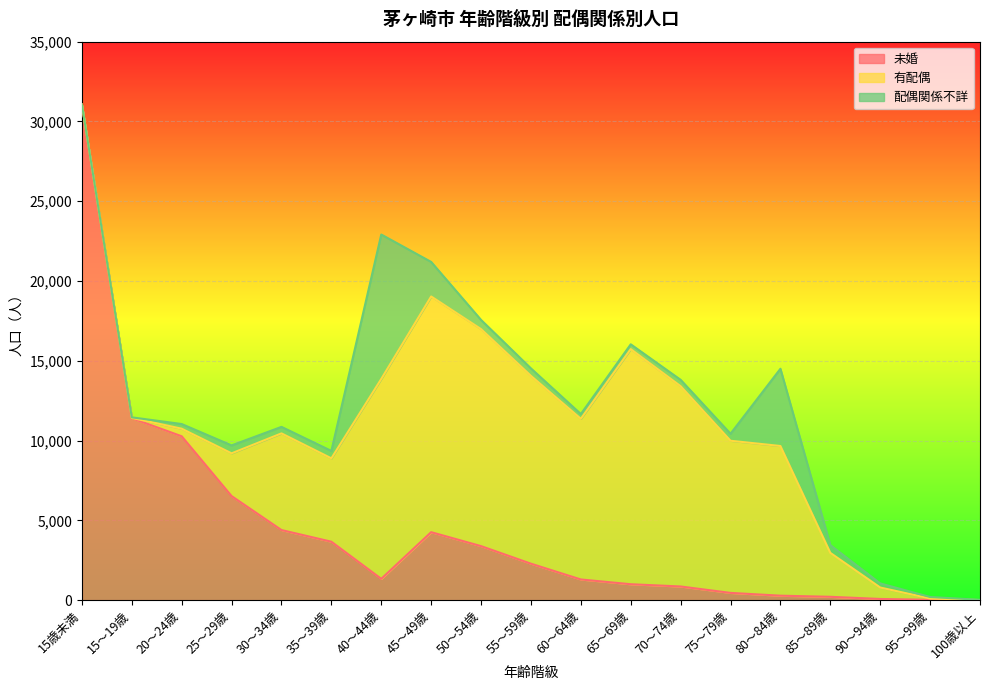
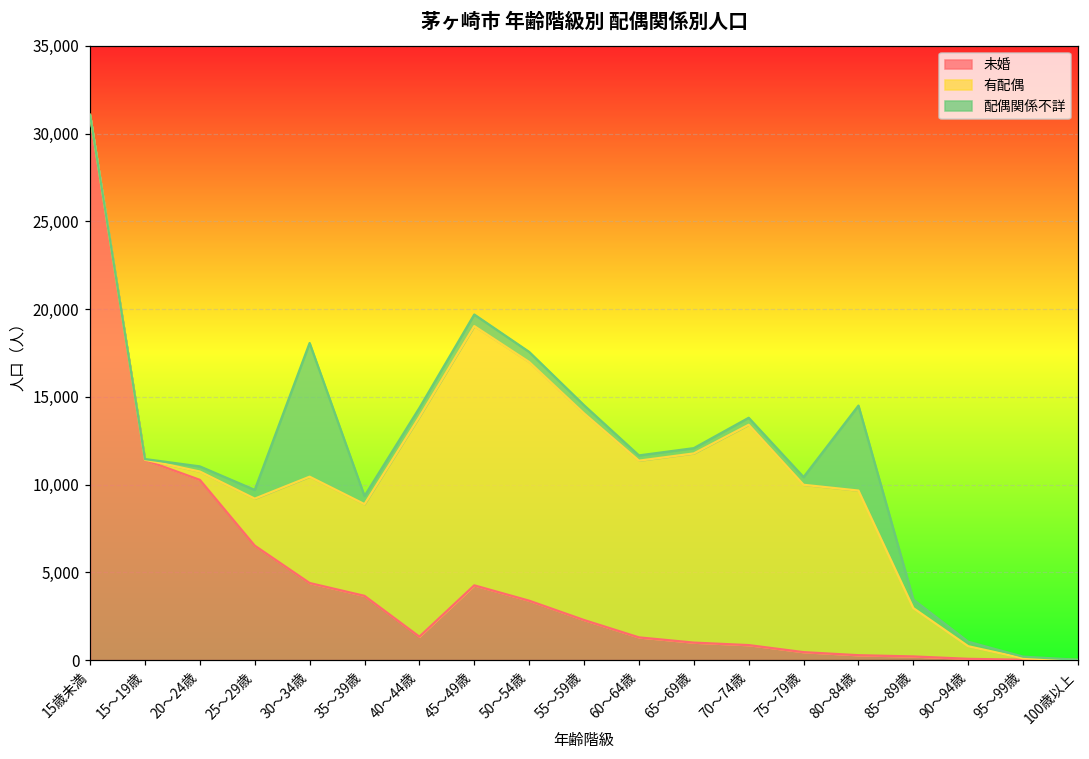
配偶関係不詳, 30～34歳: 400 -> 7,600
配偶関係不詳, 40～44歳: 9,100 -> 500
配偶関係不詳, 45～49歳: 2,200 -> 700
有配偶, 65～69歳: 14,700 -> 10,800
